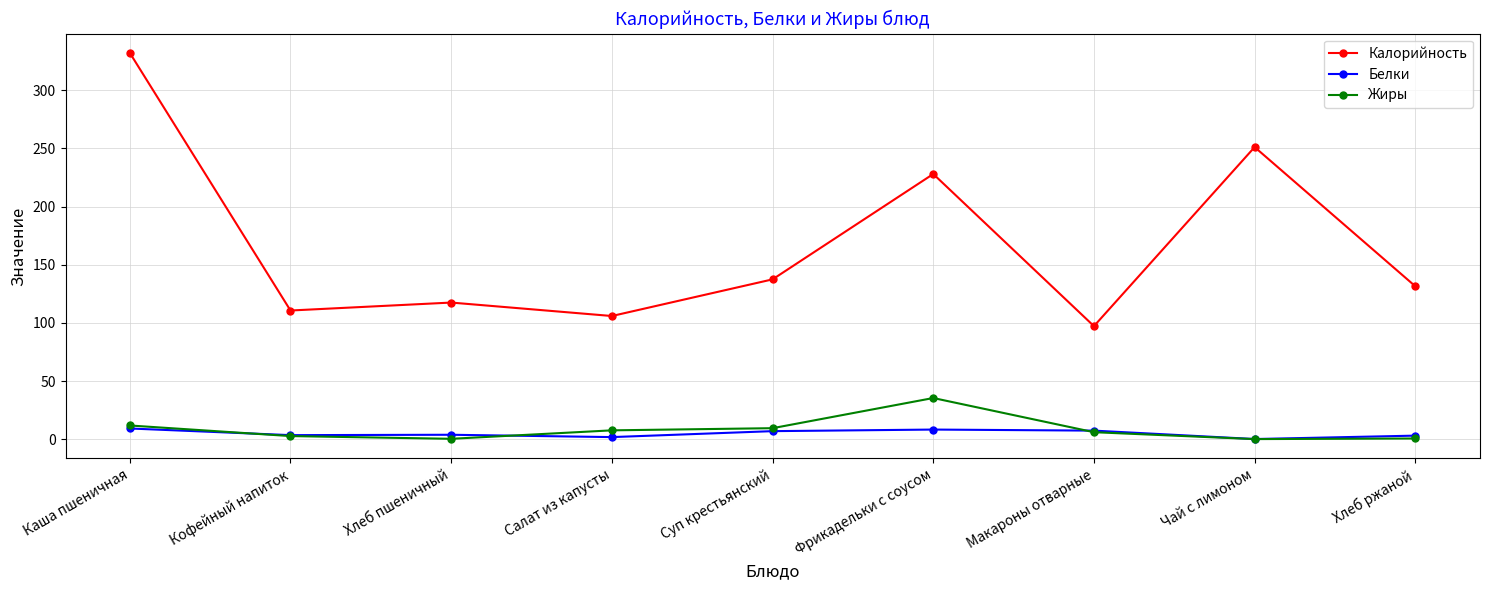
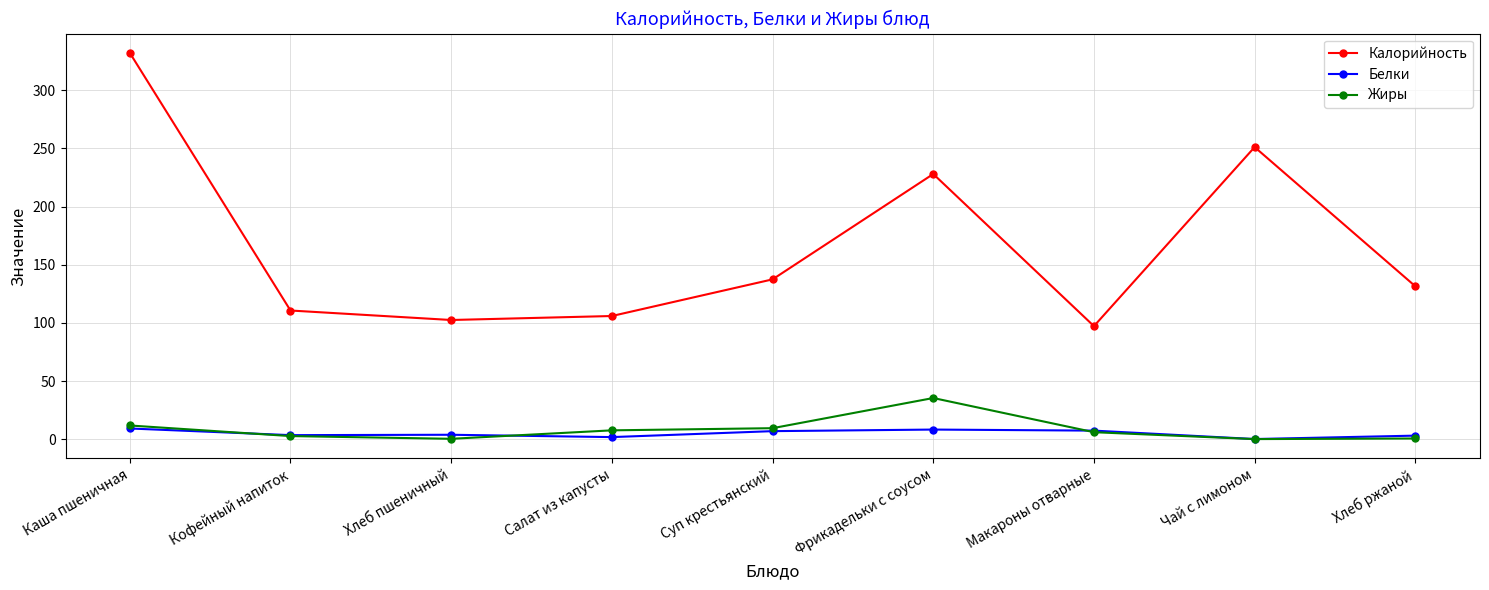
Калорийность, Хлеб пшеничный: 118 -> 103
